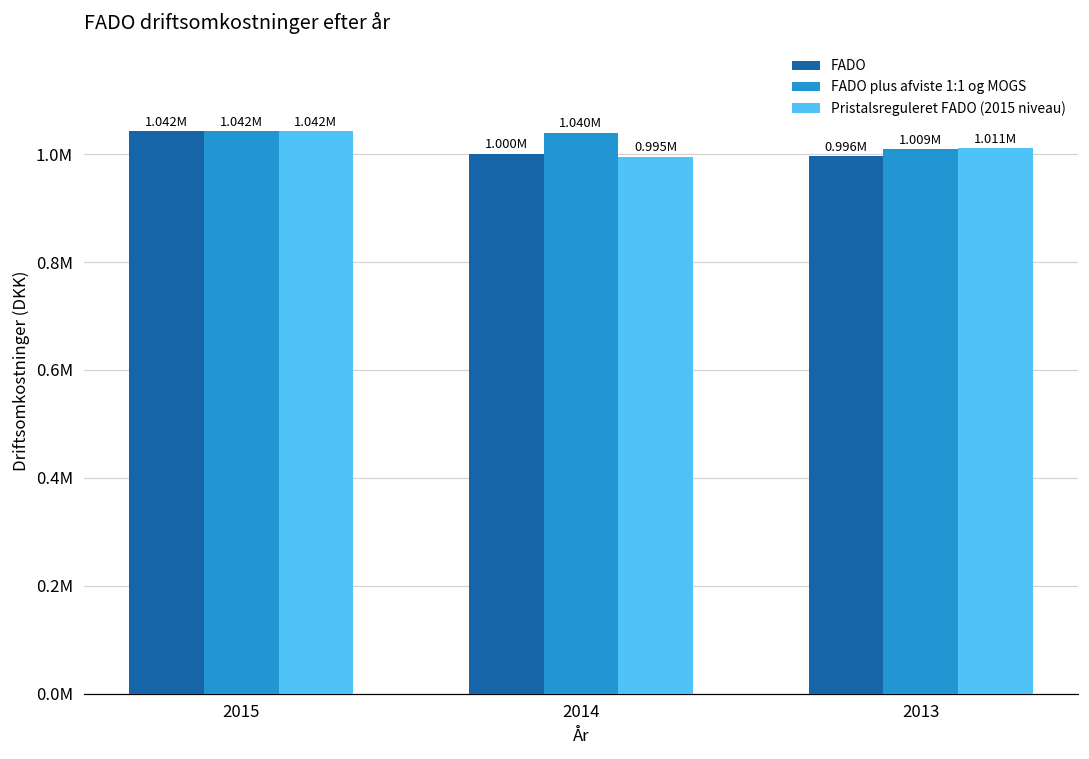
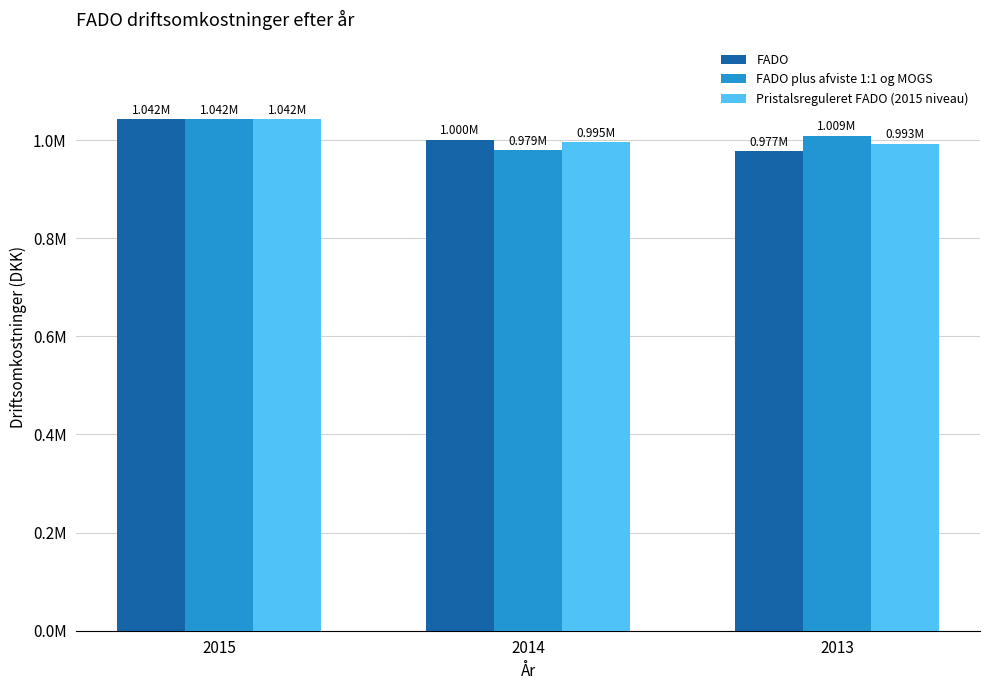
FADO plus afviste 1:1 og MOGS, 2014: 1.040M -> 0.979M
FADO, 2013: 0.996M -> 0.977M
Pristalsreguleret FADO (2015 niveau), 2013: 1.011M -> 0.993M
